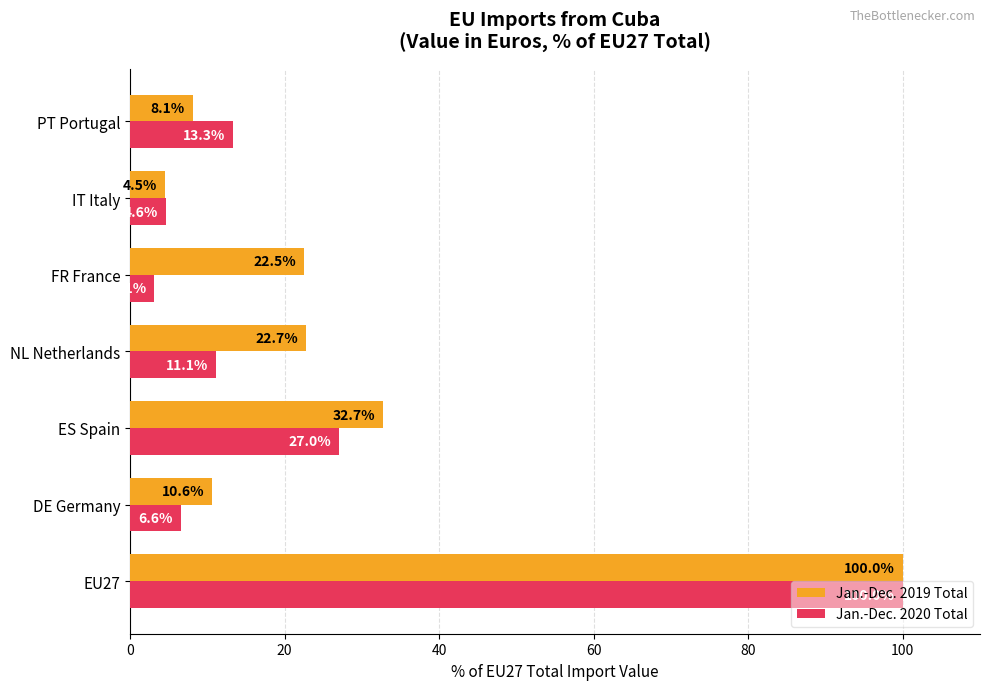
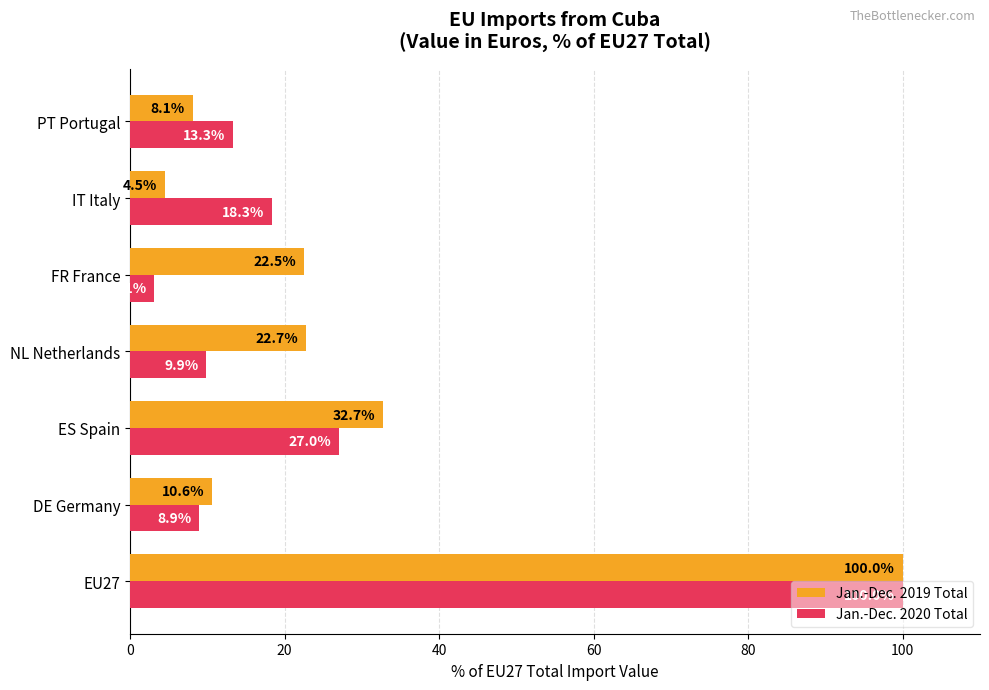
Jan.-Dec. 2020 Total, IT Italy: 4.6% -> 18.3%
Jan.-Dec. 2020 Total, NL Netherlands: 11.1% -> 9.9%
Jan.-Dec. 2020 Total, DE Germany: 6.6% -> 8.9%
